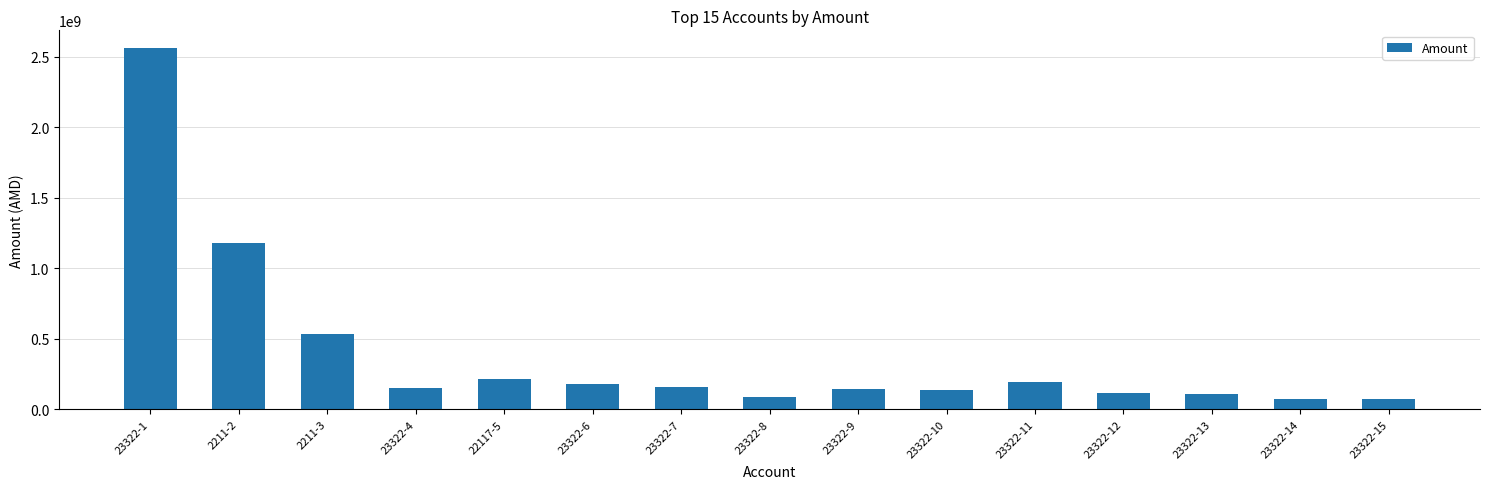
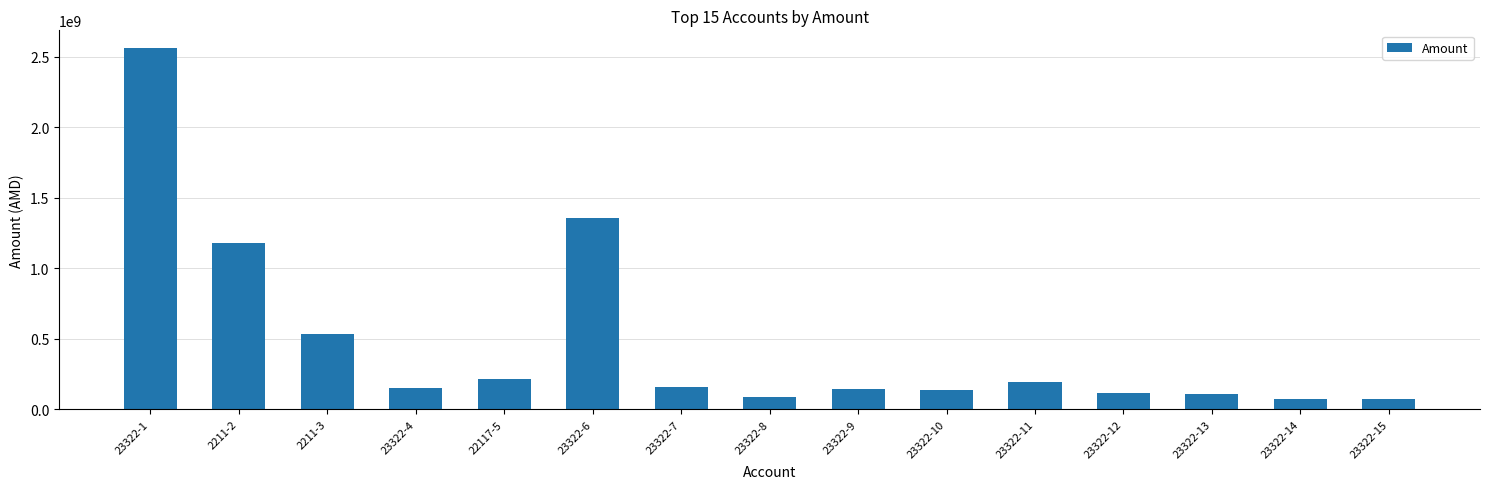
23322-6: 180000000 -> 1360000000
